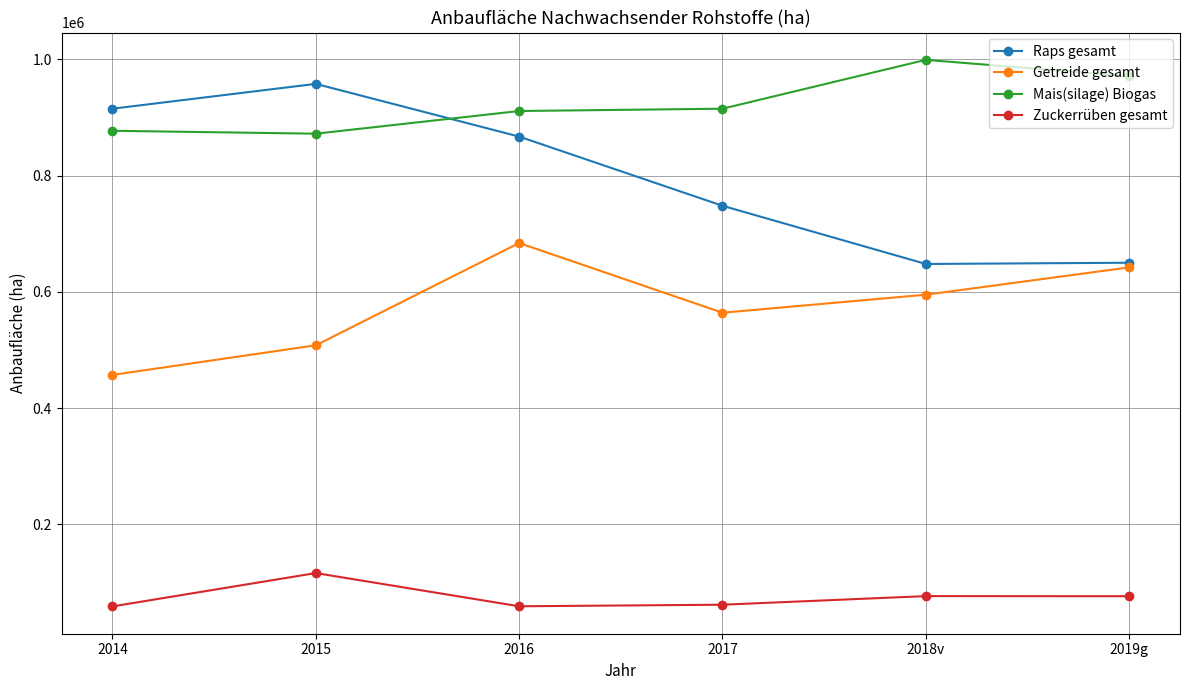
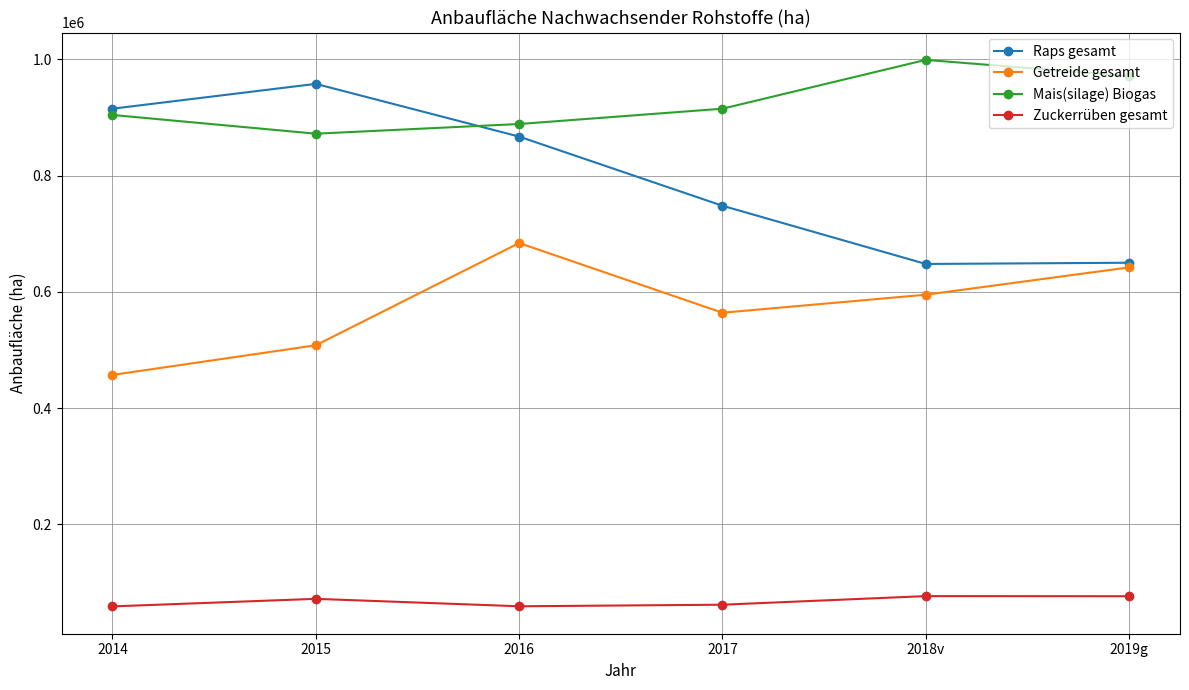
Mais(silage) Biogas, 2014: 880000 -> 900000
Zuckerrüben gesamt, 2015: 120000 -> 70000
Mais(silage) Biogas, 2016: 910000 -> 890000
